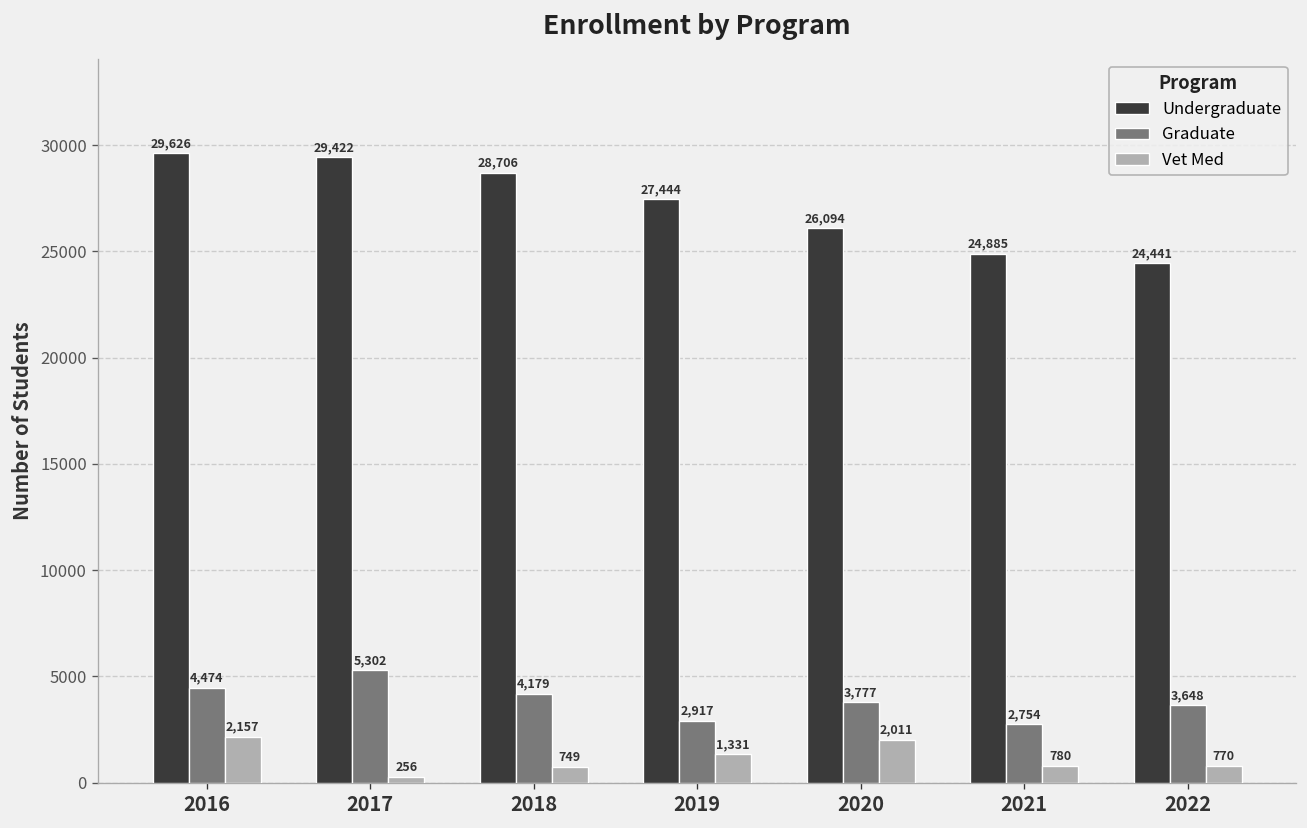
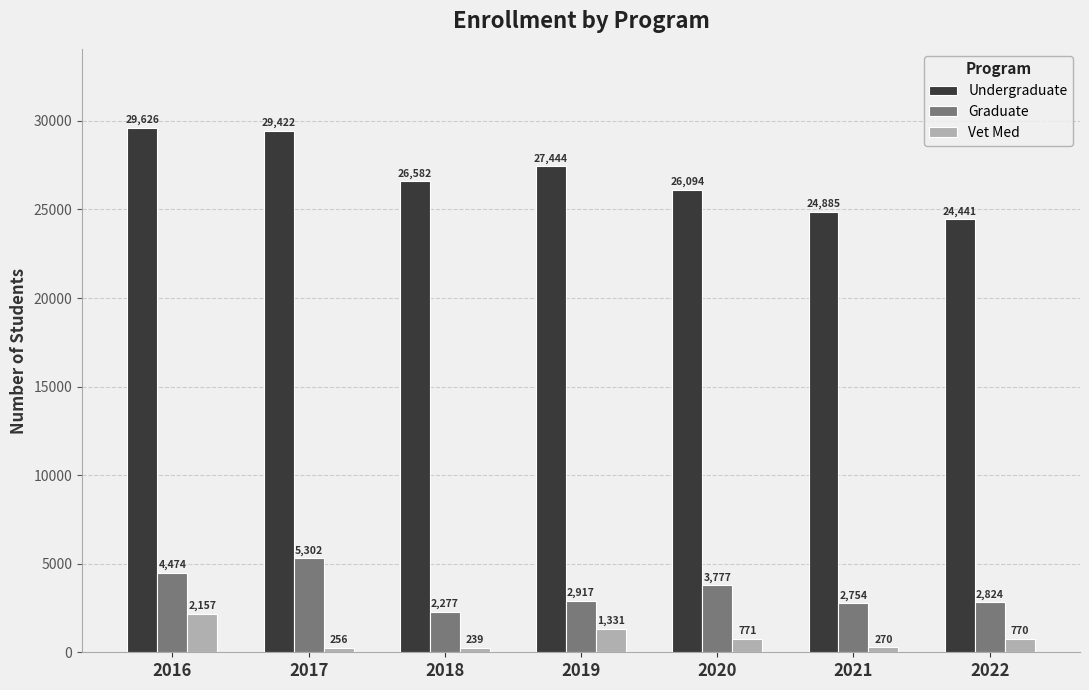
Undergraduate, 2018: 28,706 -> 26,582
Graduate, 2018: 4,179 -> 2,277
Vet Med, 2018: 749 -> 239
Vet Med, 2020: 2,011 -> 771
Vet Med, 2021: 780 -> 270
Graduate, 2022: 3,648 -> 2,824
